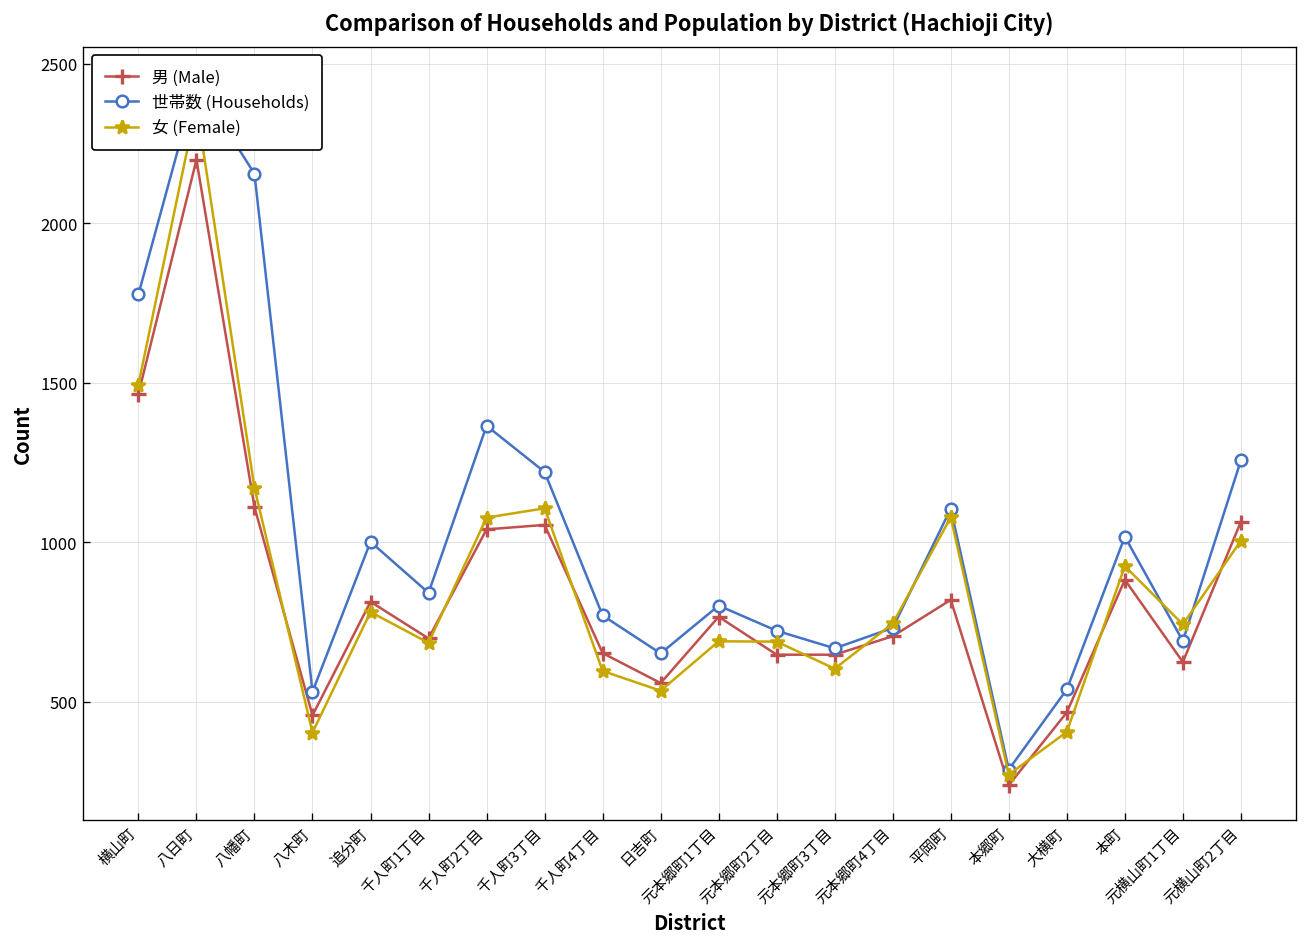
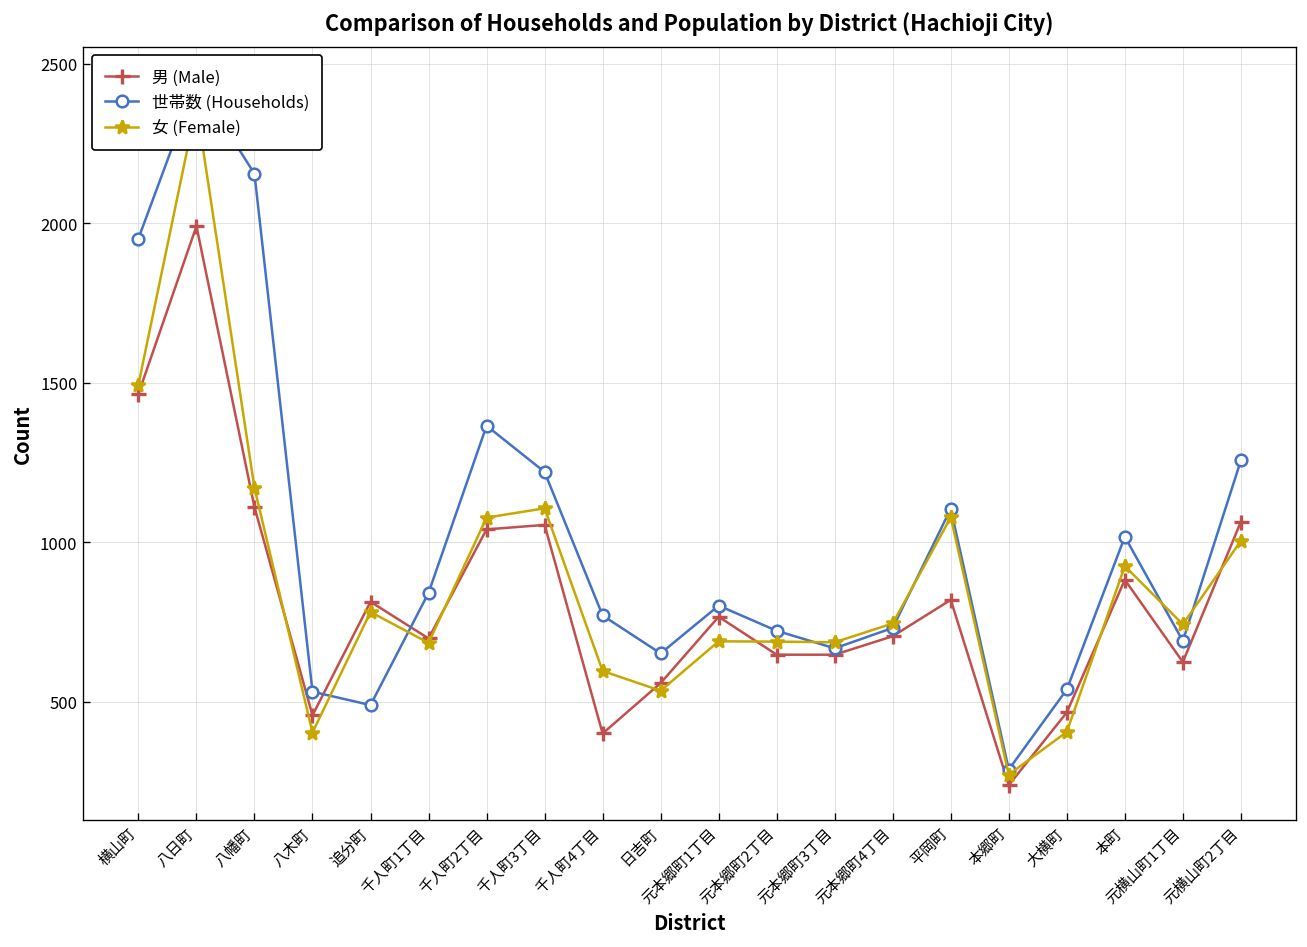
世帯数 (Households), 横山町: 1780 -> 1950
男 (Male), 八日町: 2200 -> 1990
世帯数 (Households), 追分町: 1000 -> 490
男 (Male), 千人町4丁目: 650 -> 400
女 (Female), 元本郷町3丁目: 600 -> 690
